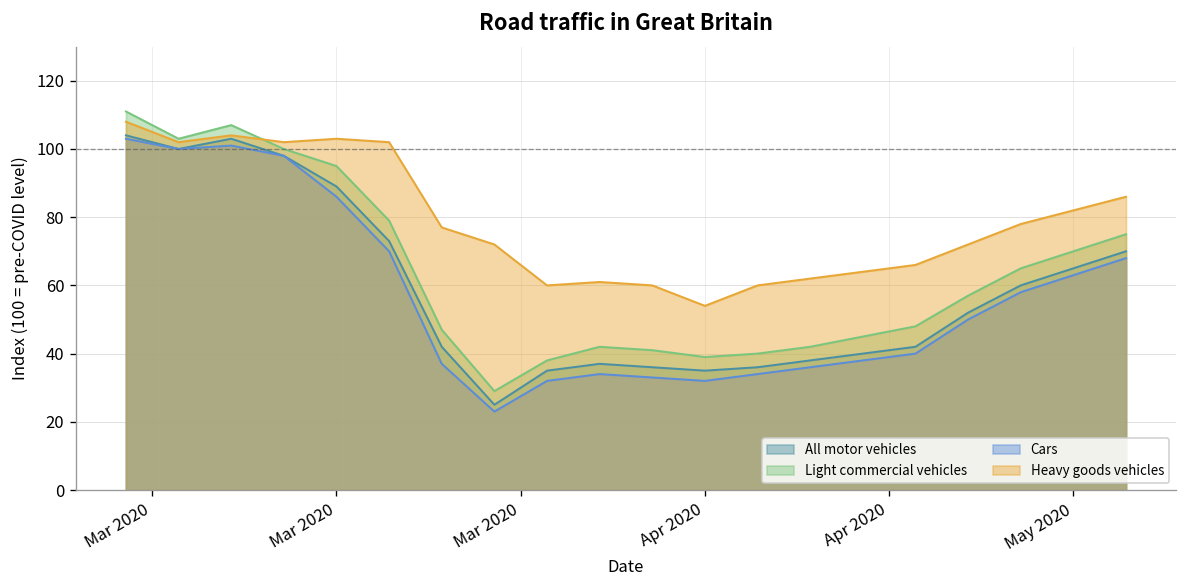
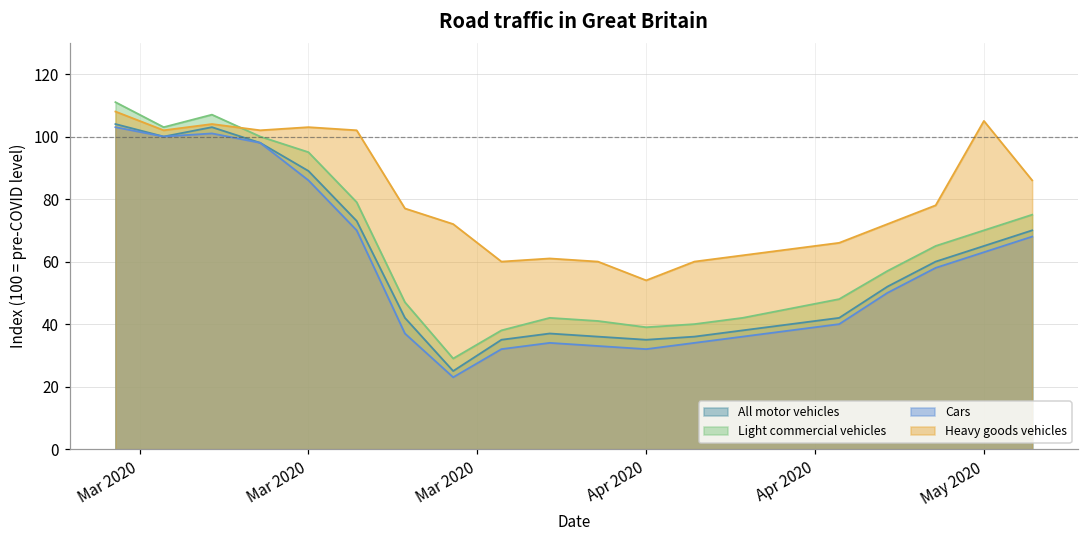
Heavy goods vehicles, May 2020: 82 -> 105
